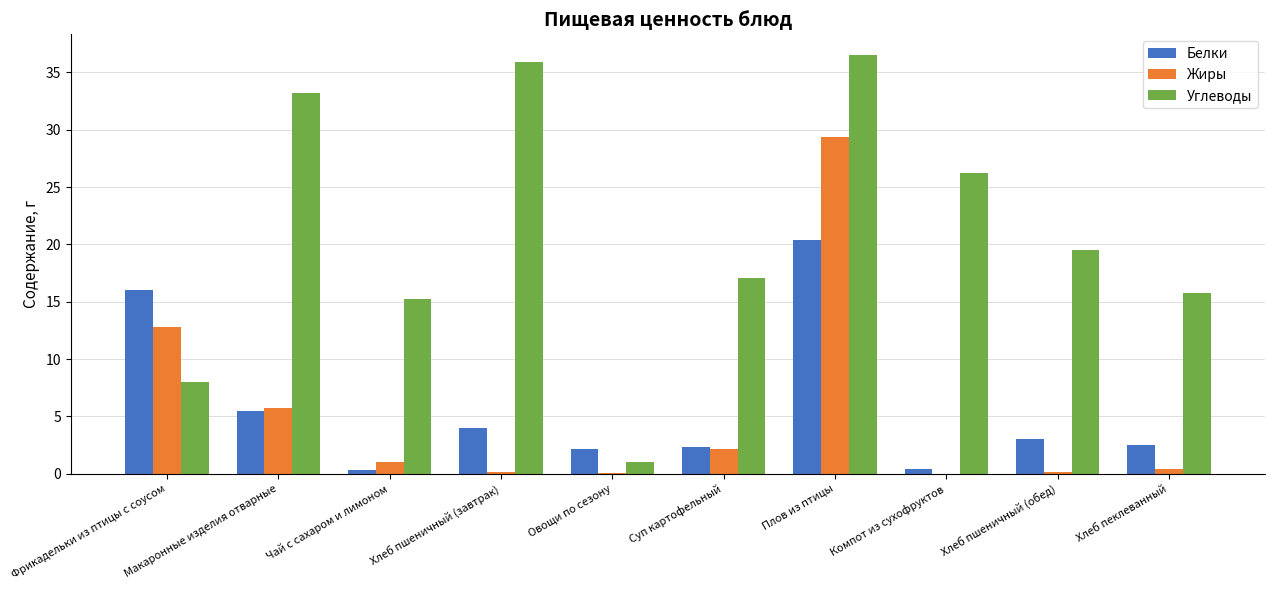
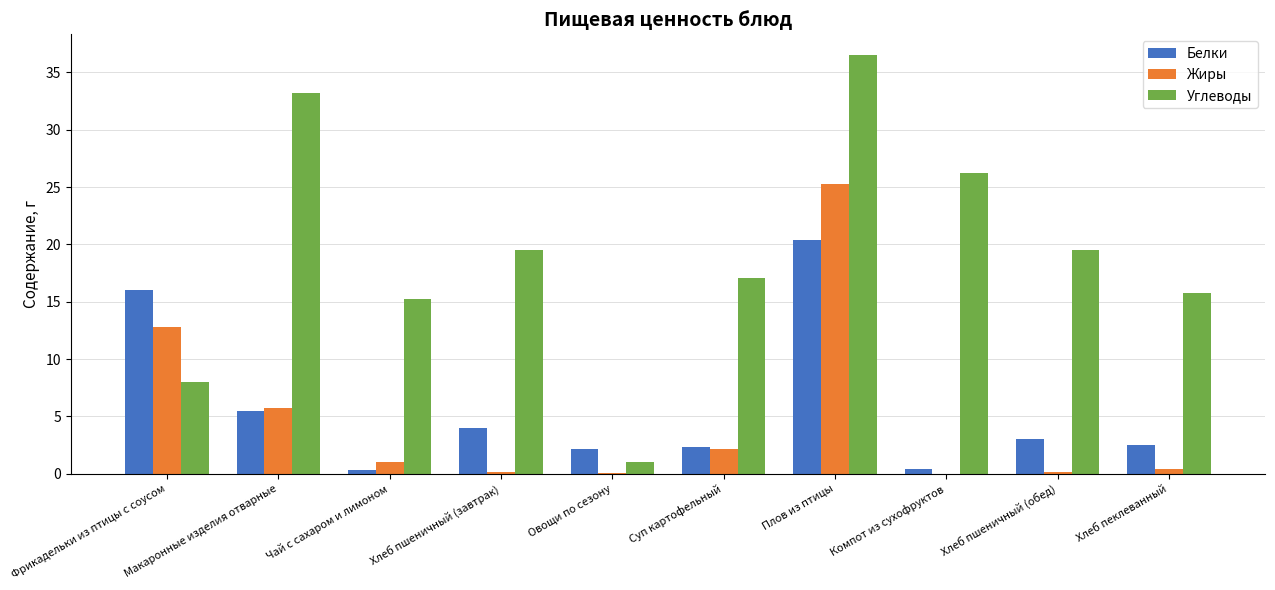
Углеводы, Хлеб пшеничный (завтрак): 35.9 -> 19.5
Жиры, Плов из птицы: 29.4 -> 25.3
